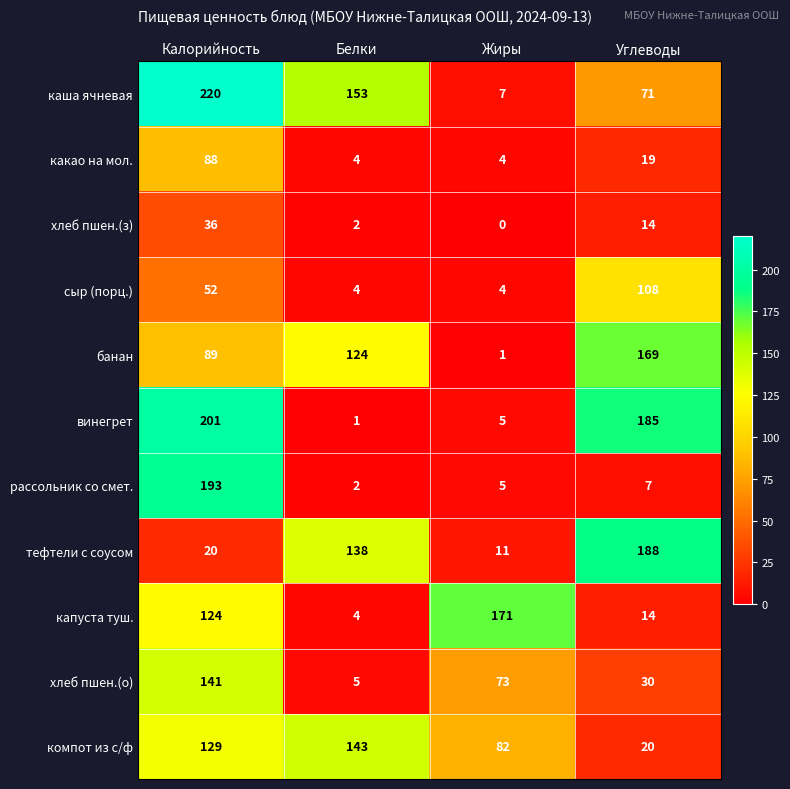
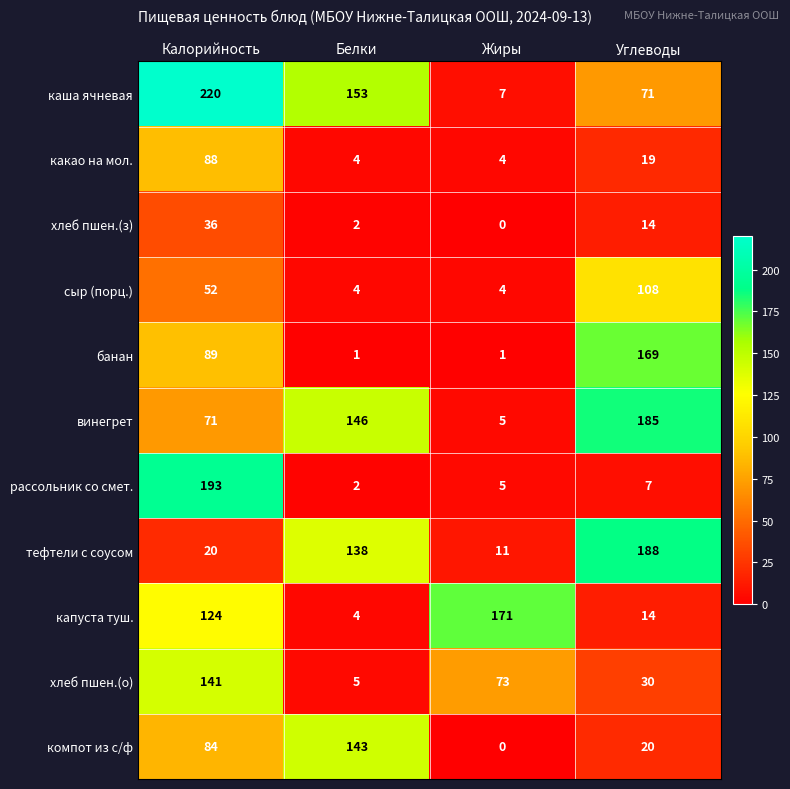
банан, Белки: 124 -> 1
винегрет, Калорийность: 201 -> 71
винегрет, Белки: 1 -> 146
компот из с/ф, Калорийность: 129 -> 84
компот из с/ф, Жиры: 82 -> 0
